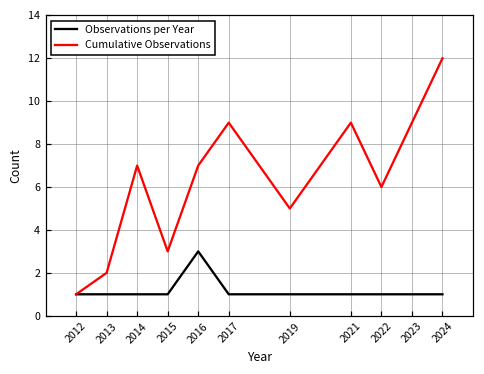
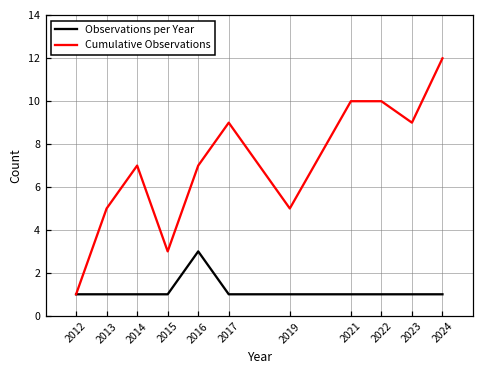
Cumulative Observations, 2013: 2 -> 5
Cumulative Observations, 2021: 9 -> 10
Cumulative Observations, 2022: 6 -> 10
